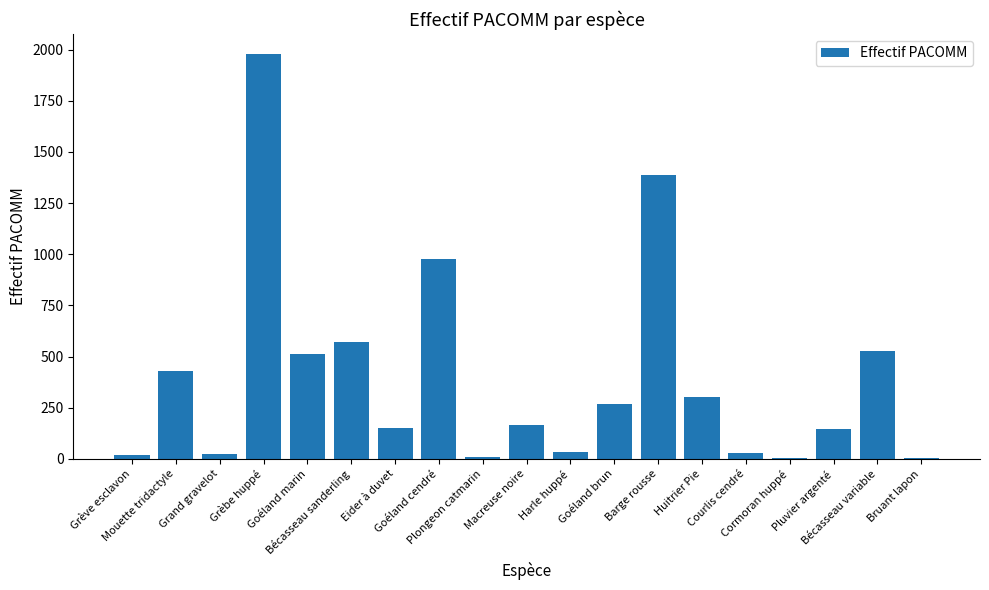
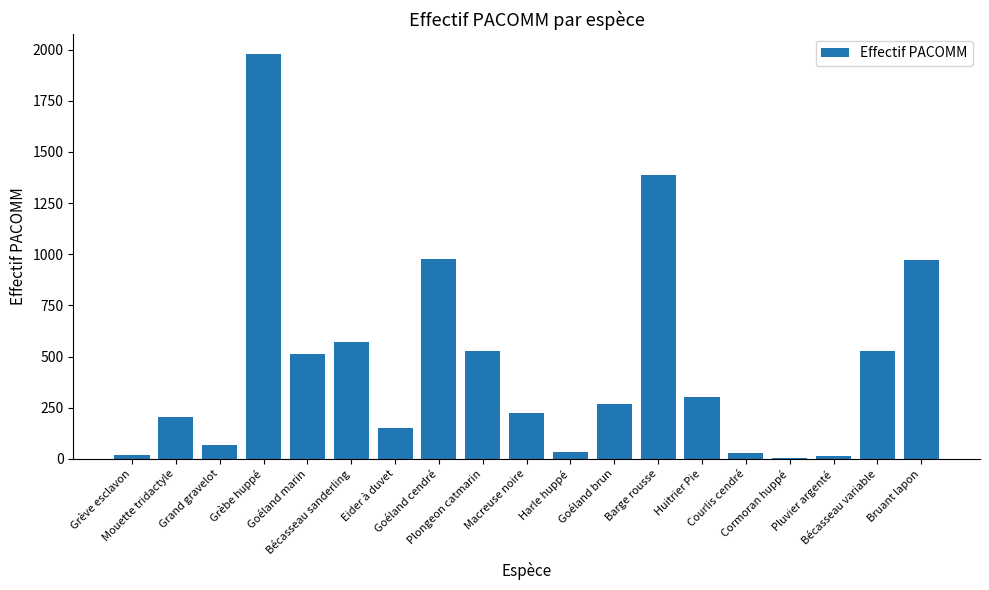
Mouette tridactyle: 430 -> 200
Grand gravelot: 20 -> 70
Plongeon catmarin: 10 -> 530
Macreuse noire: 170 -> 230
Pluvier argenté: 140 -> 10
Bruant lapon: 0 -> 970
